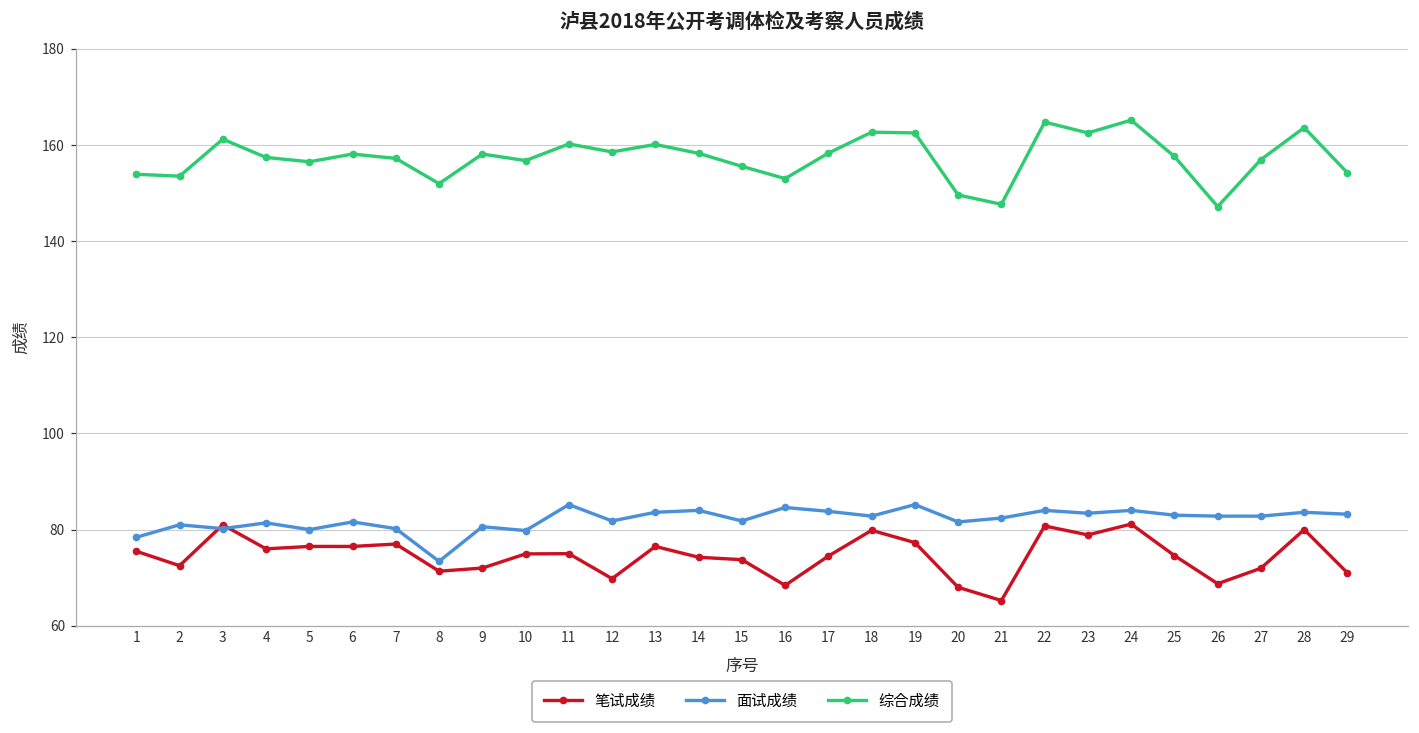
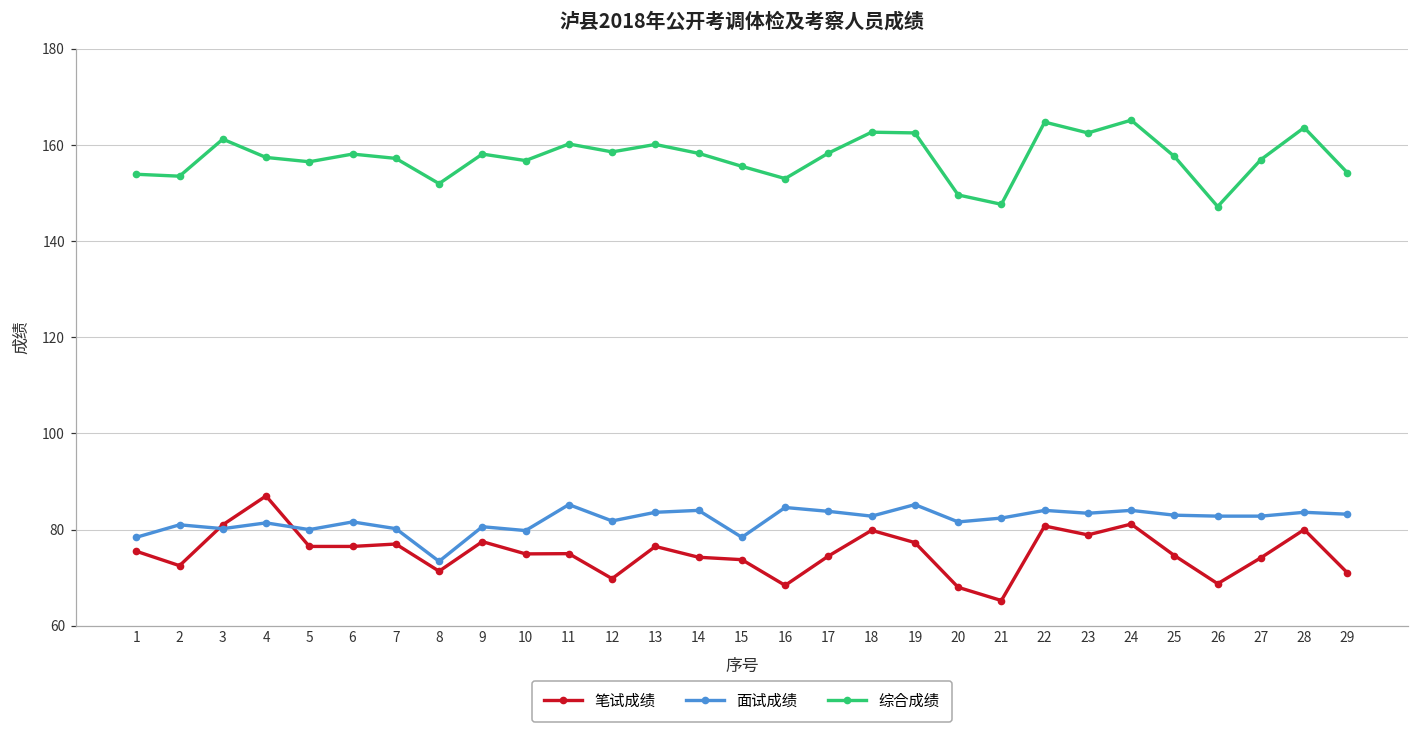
笔试成绩, 4: 76 -> 87
笔试成绩, 9: 72 -> 78
面试成绩, 15: 82 -> 78
笔试成绩, 27: 72 -> 74
